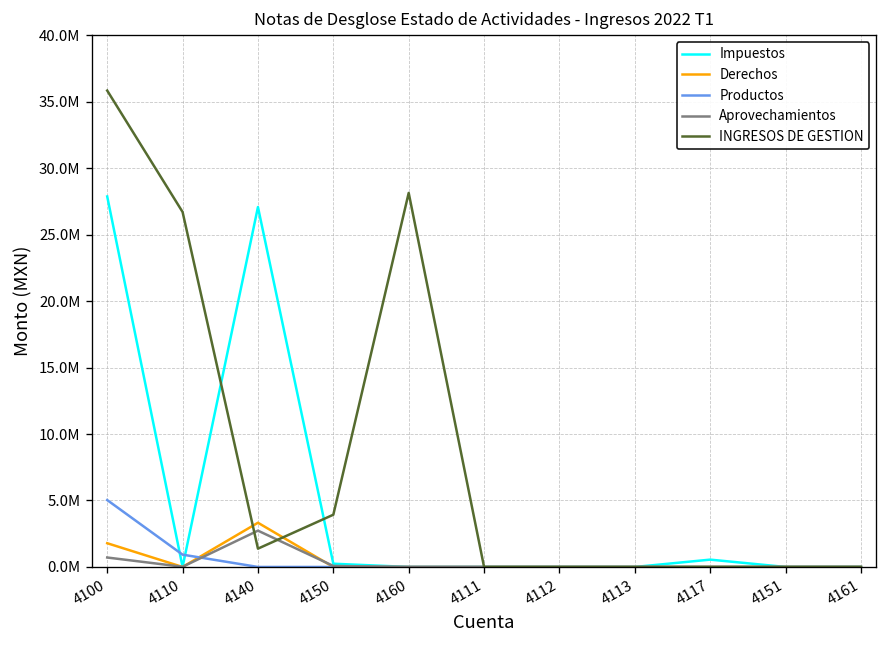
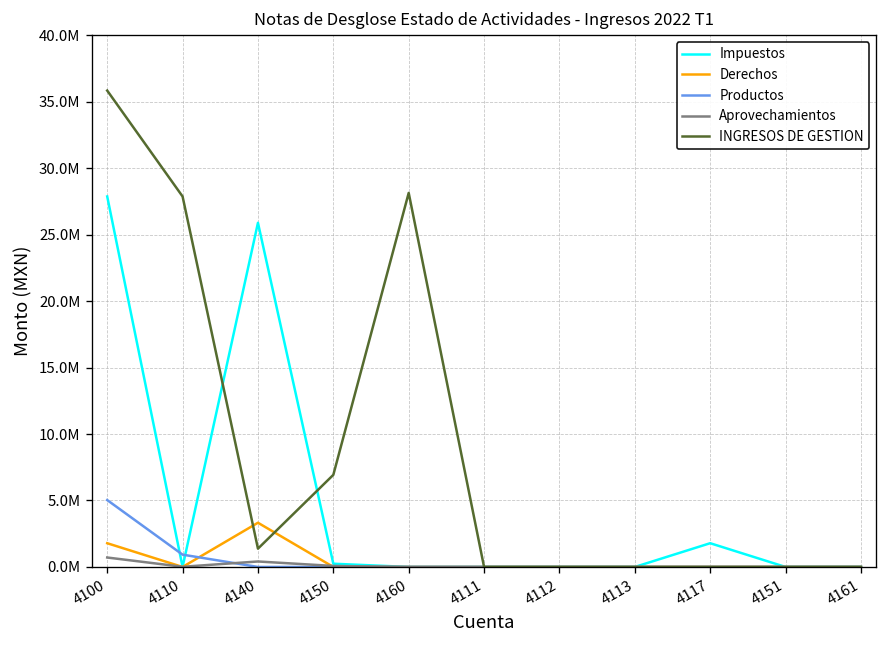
INGRESOS DE GESTION, 4110: 26700000 -> 27900000
Impuestos, 4140: 27100000 -> 25900000
Aprovechamientos, 4140: 2700000 -> 400000
INGRESOS DE GESTION, 4150: 3900000 -> 6900000
Impuestos, 4117: 600000 -> 1800000
